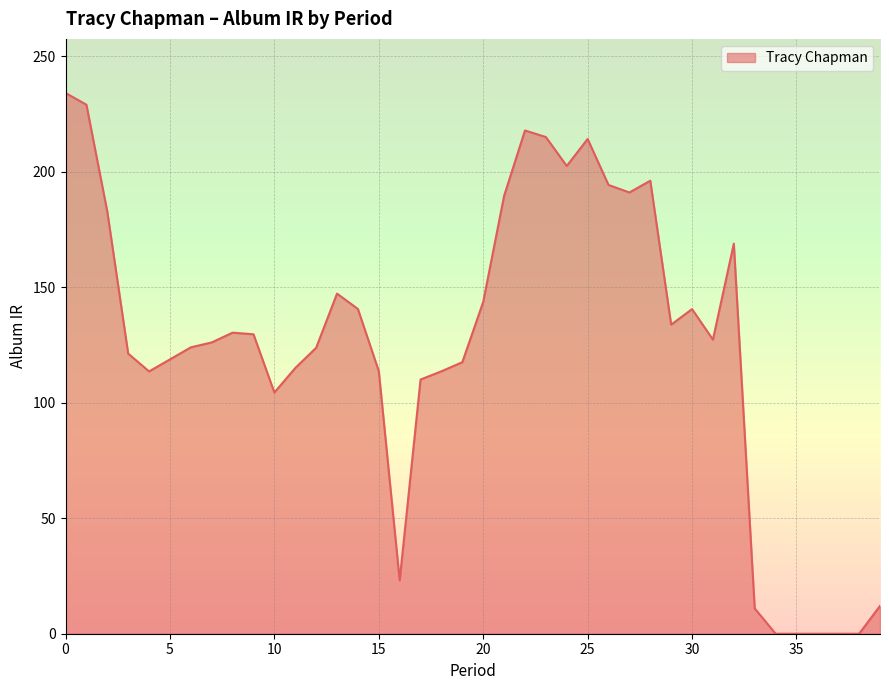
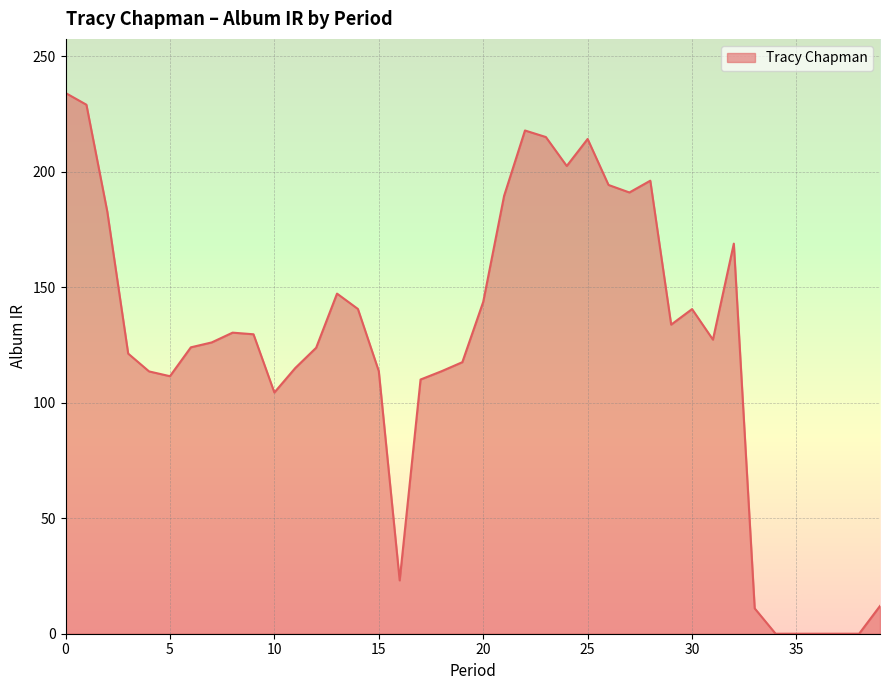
5: 119 -> 112
